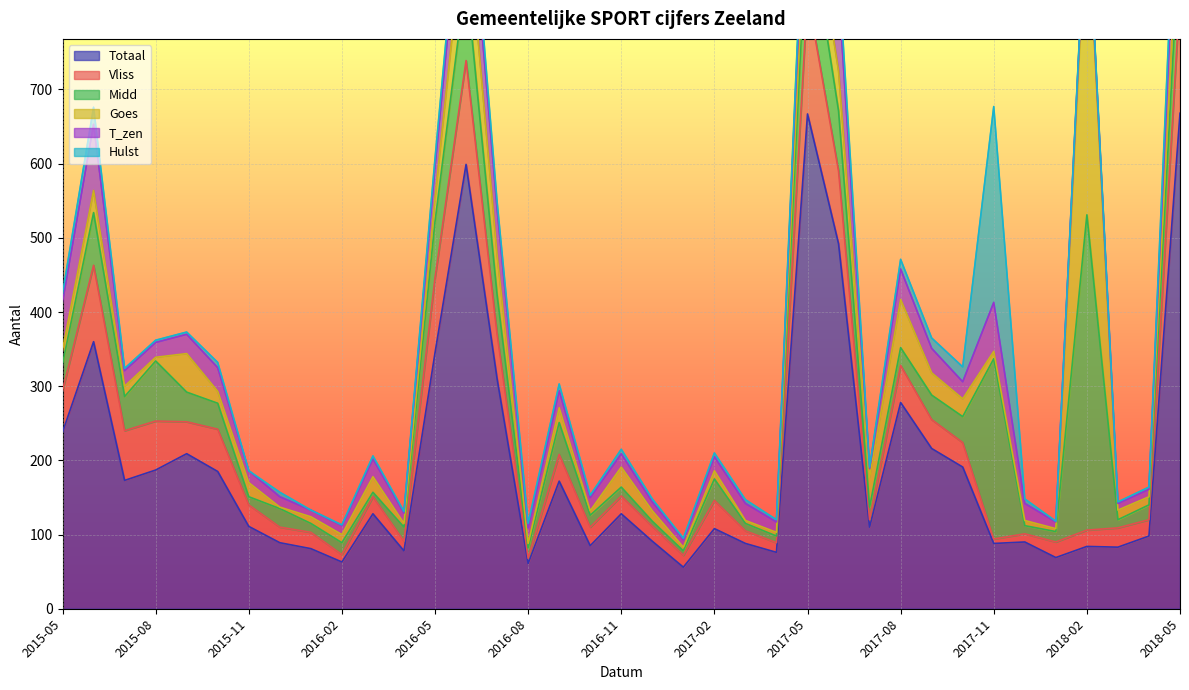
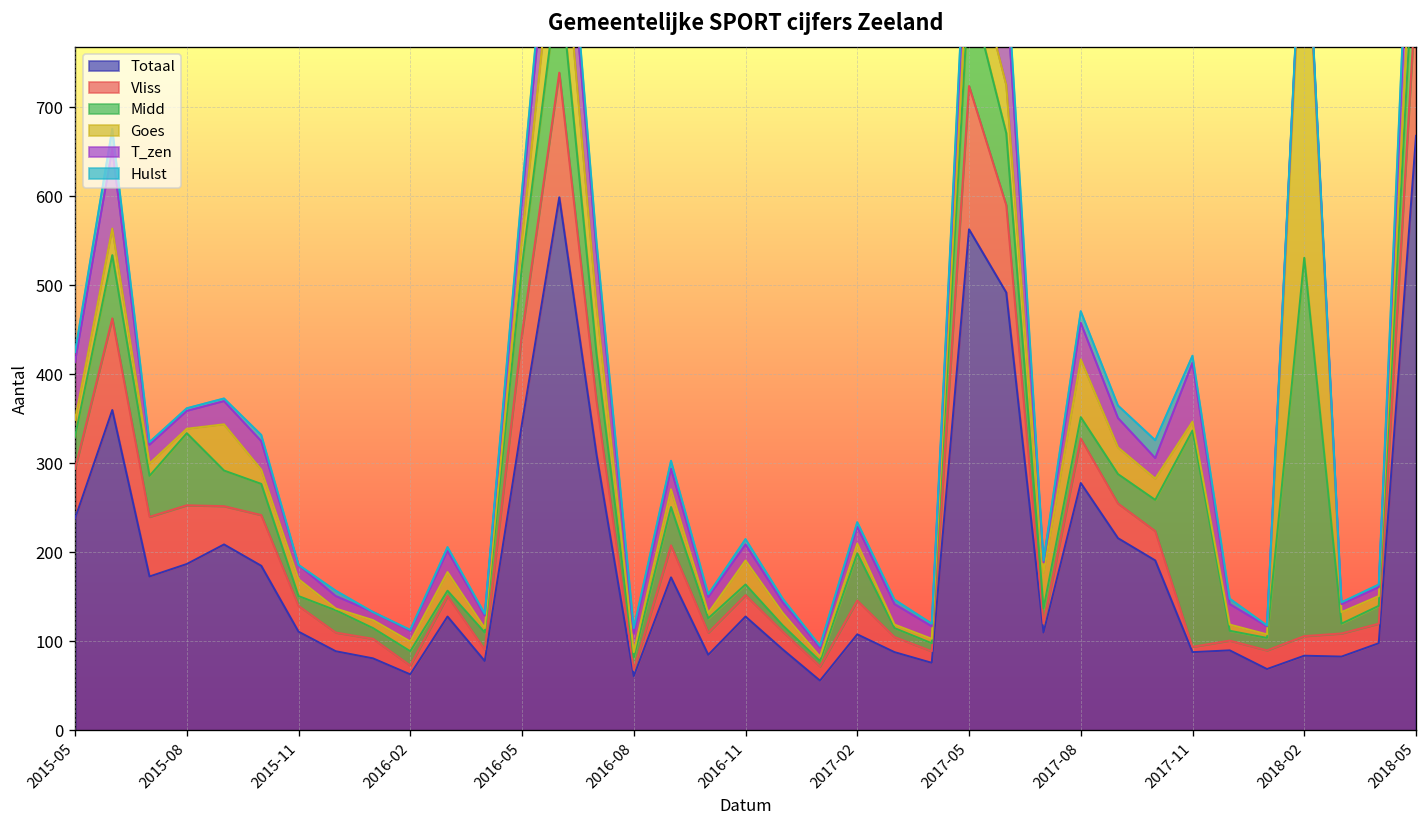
Midd, 2017-02: 30 -> 50
Totaal, 2017-05: 670 -> 560
Hulst, 2017-11: 260 -> 10
